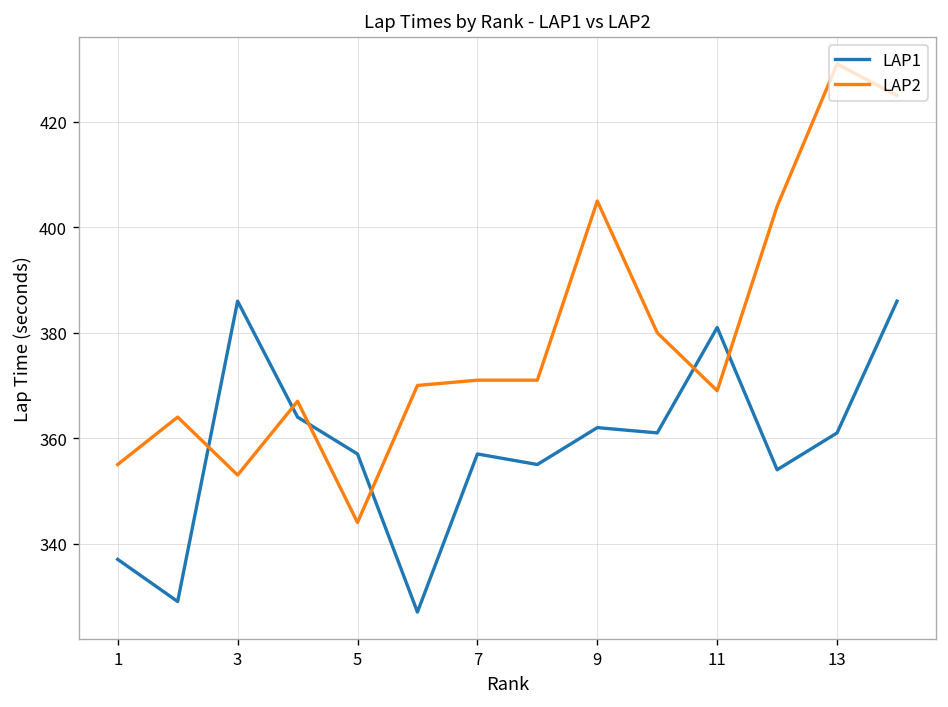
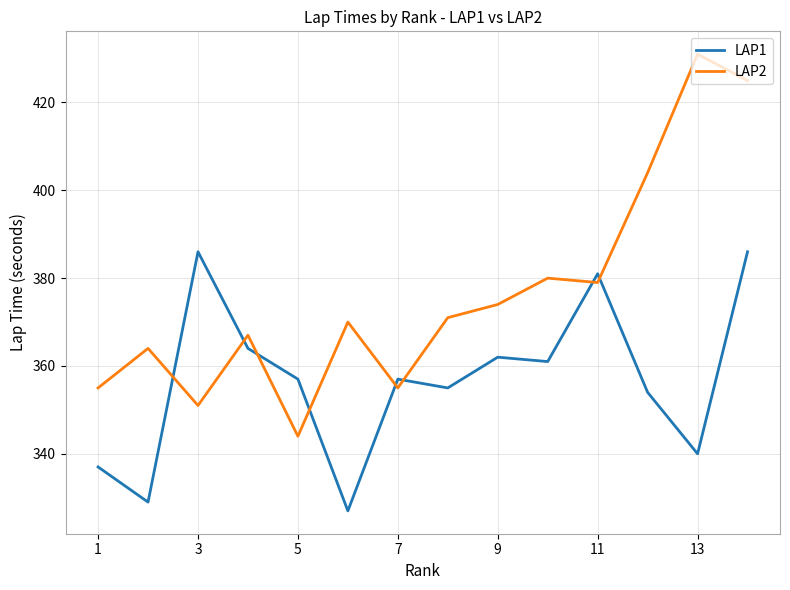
LAP2, 3: 353 -> 351
LAP2, 7: 371 -> 355
LAP2, 9: 405 -> 374
LAP2, 11: 369 -> 379
LAP1, 13: 361 -> 340
